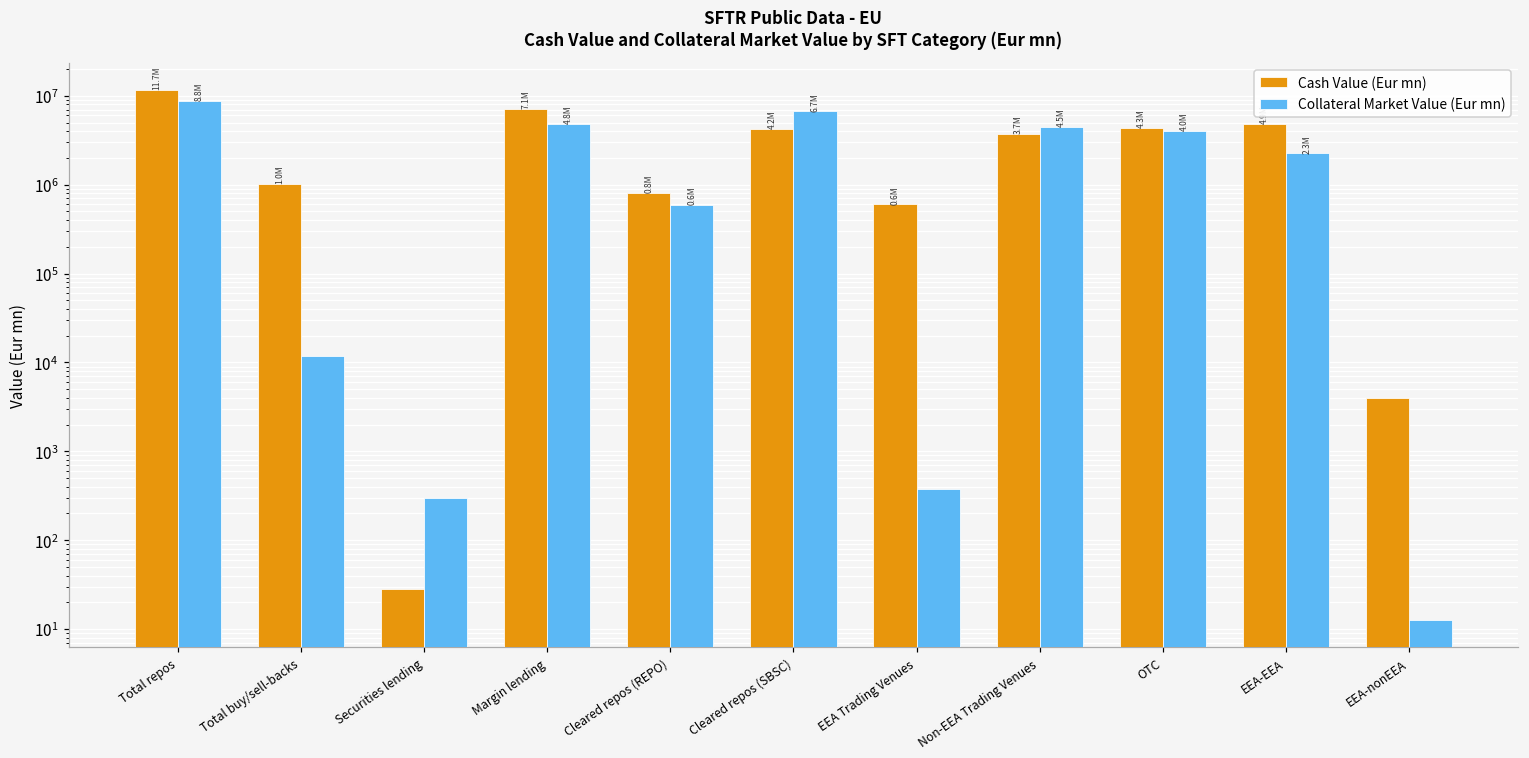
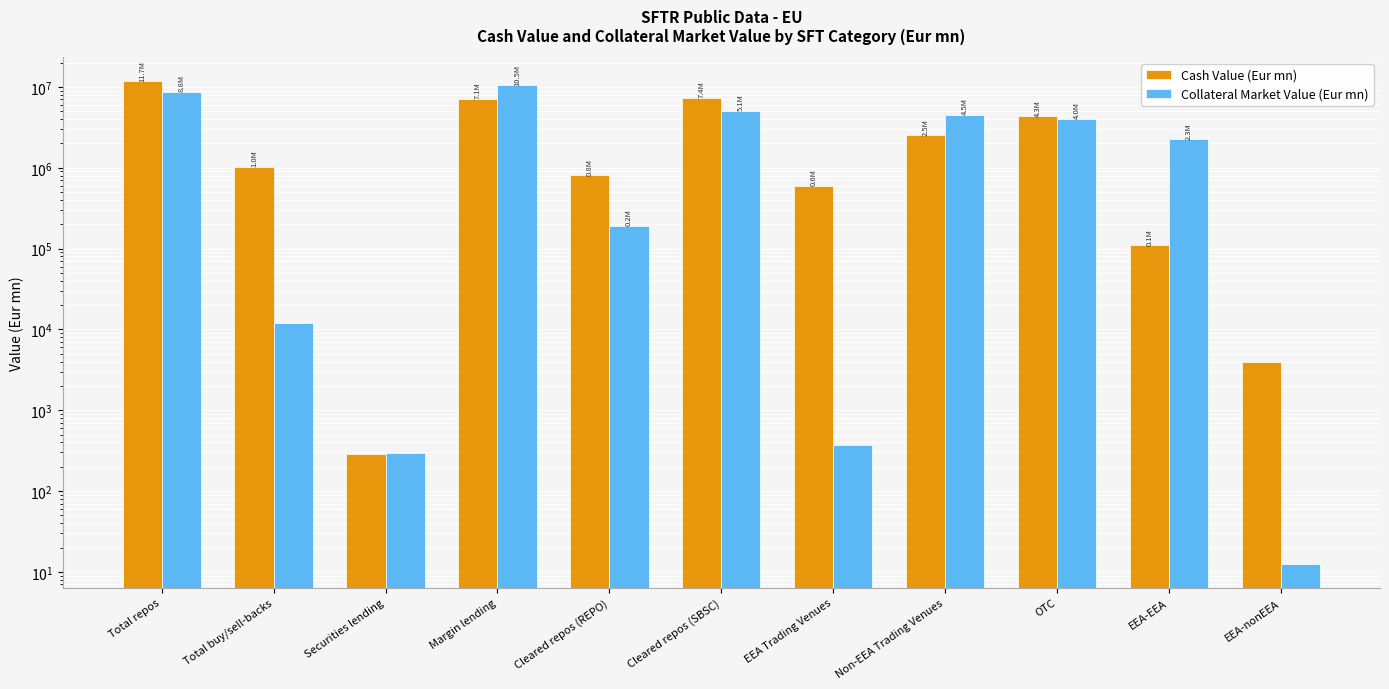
Cash Value (Eur mn), Securities lending: 28 -> 290
Collateral Market Value (Eur mn), Margin lending: 4.8M -> 10.5M
Collateral Market Value (Eur mn), Cleared repos (REPO): 0.6M -> 0.2M
Cash Value (Eur mn), Cleared repos (SBSC): 4.2M -> 7.4M
Collateral Market Value (Eur mn), Cleared repos (SBSC): 6.7M -> 5.1M
Cash Value (Eur mn), Non-EEA Trading Venues: 3.7M -> 2.5M
Cash Value (Eur mn), EEA-EEA: 5000000 -> 110000
